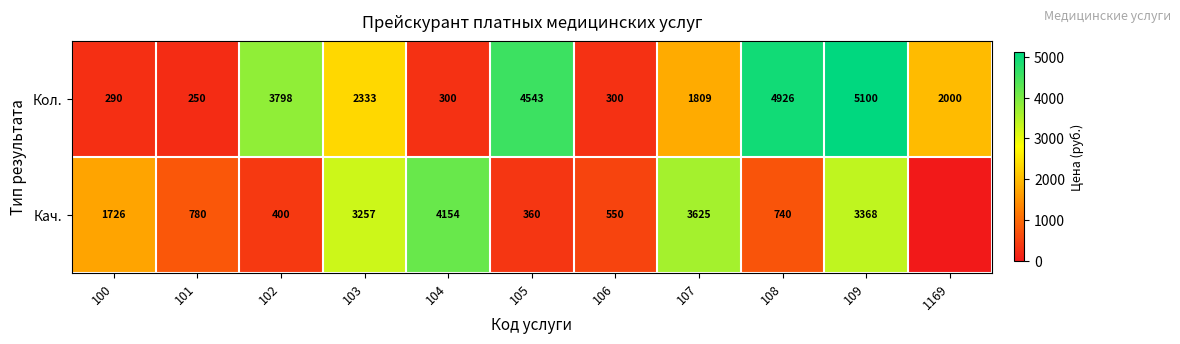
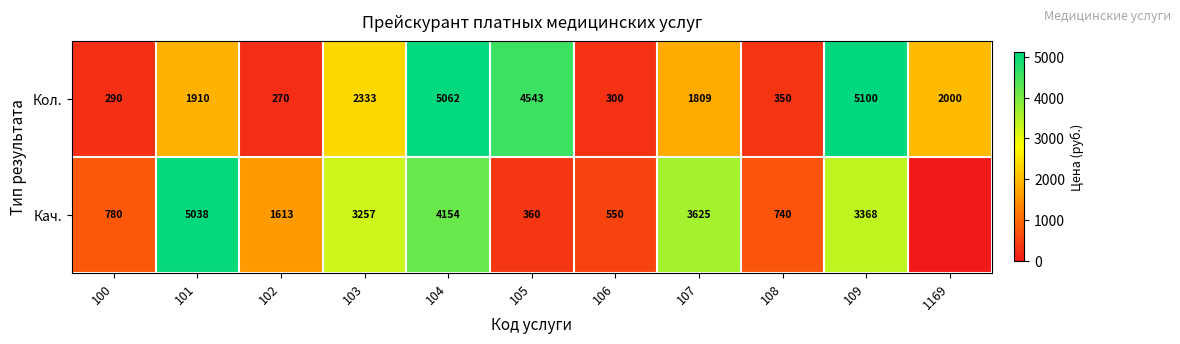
Кол., 101: 250 -> 1910
Кол., 102: 3798 -> 270
Кол., 104: 300 -> 5062
Кол., 108: 4926 -> 350
Кач., 100: 1726 -> 780
Кач., 101: 780 -> 5038
Кач., 102: 400 -> 1613
